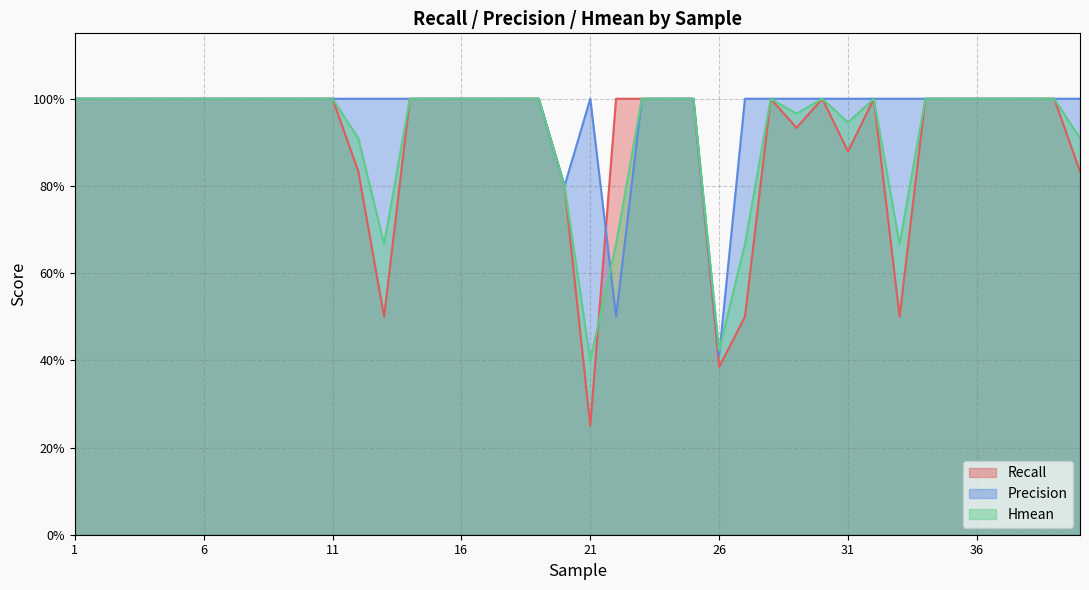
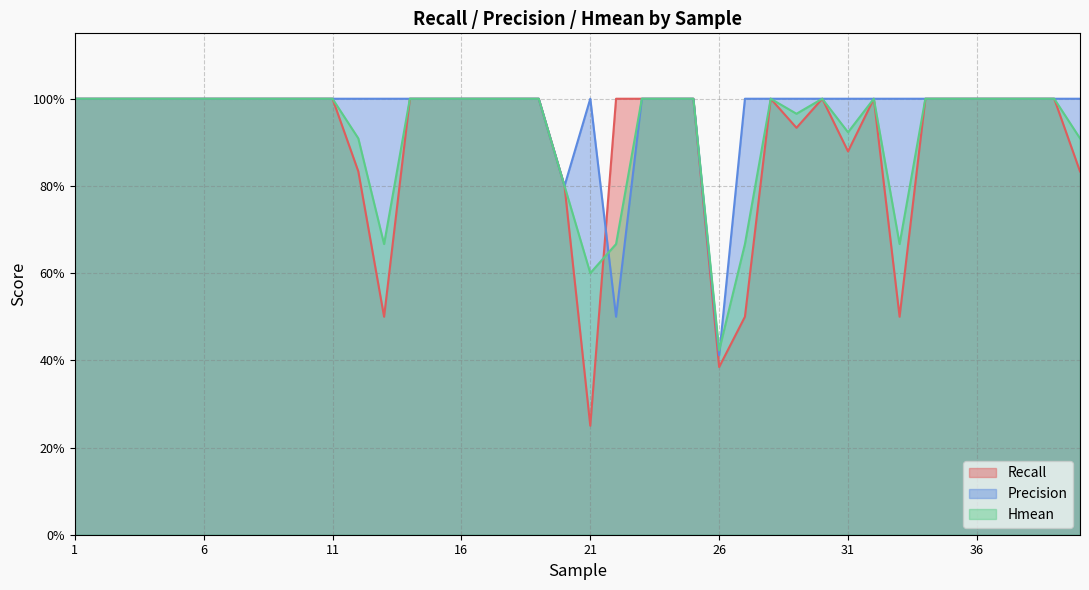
Hmean, 21: 40% -> 60%
Hmean, 31: 95% -> 92%
